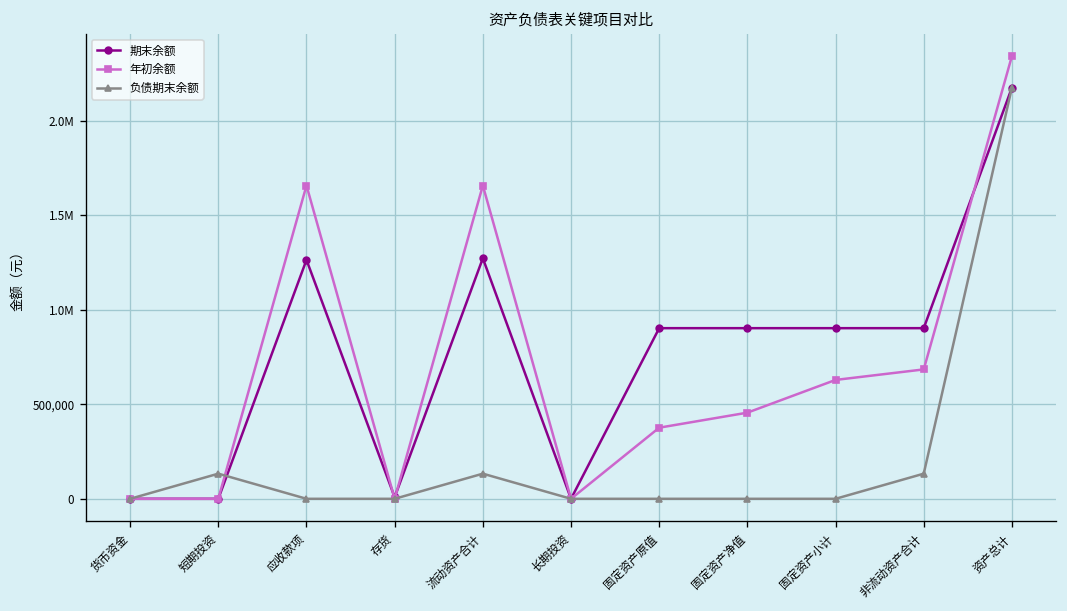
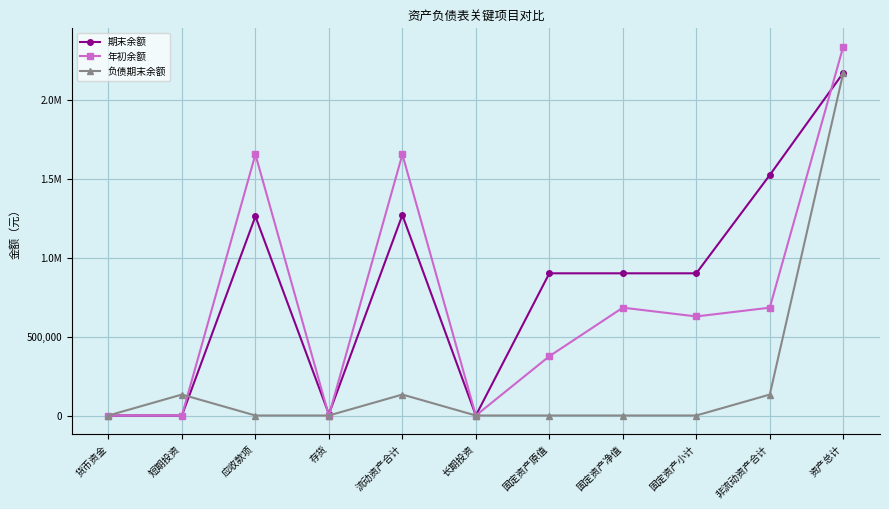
年初余额, 固定资产净值: 460,000 -> 680,000
期末余额, 非流动资产合计: 900,000 -> 1,530,000
